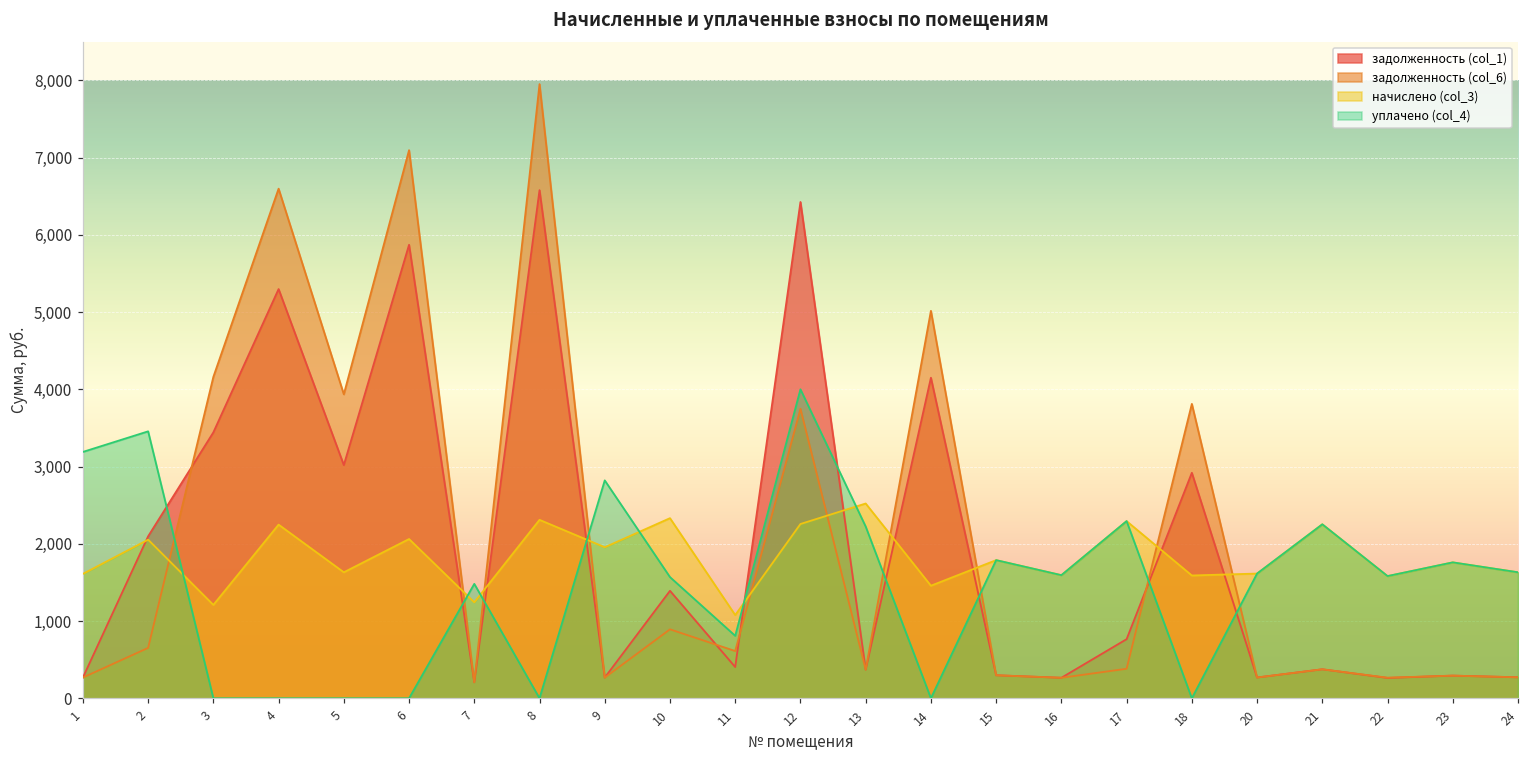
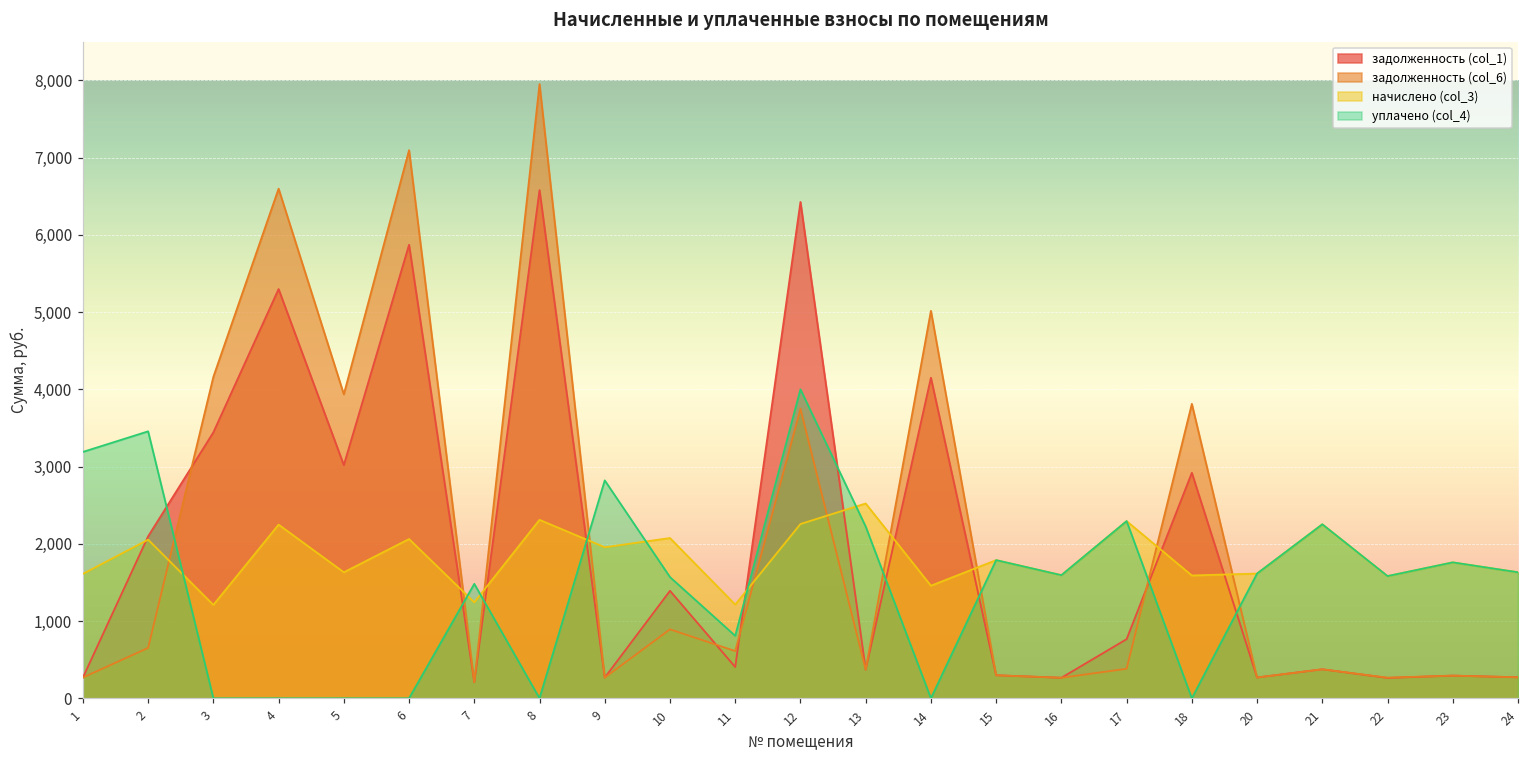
начислено (col_3), 10: 2,300 -> 2,100
начислено (col_3), 11: 1,100 -> 1,200
